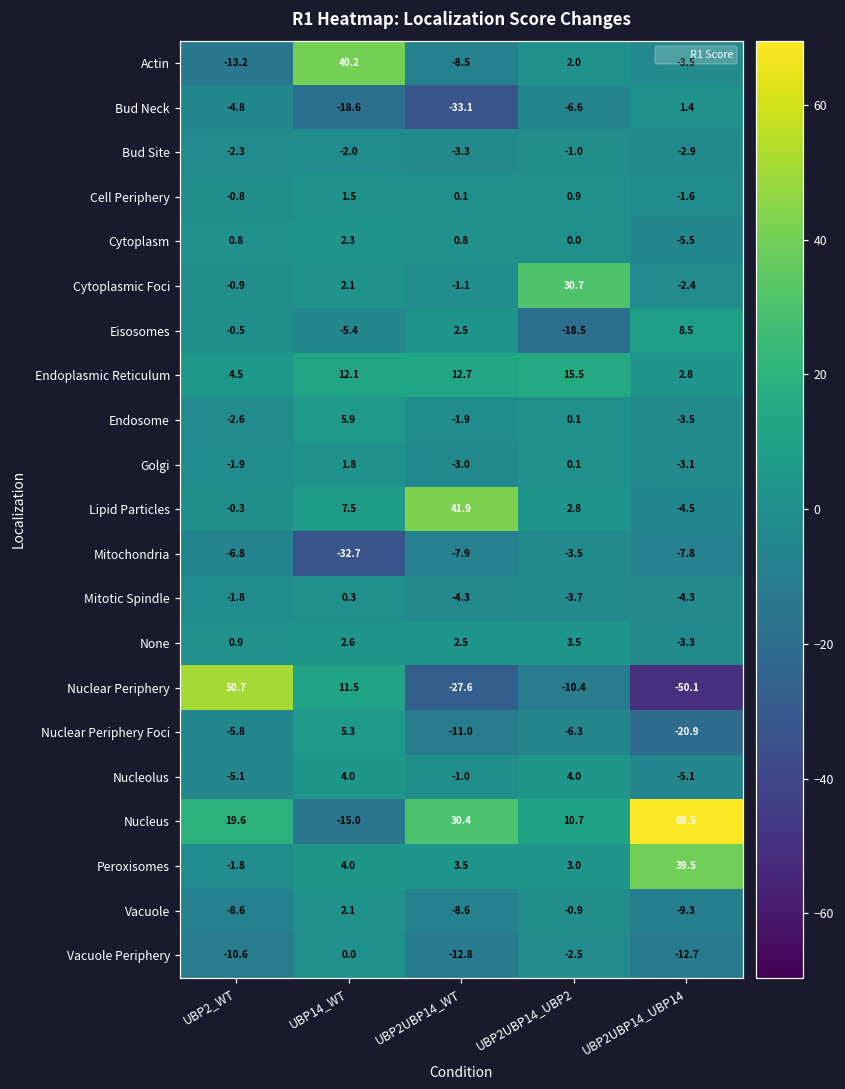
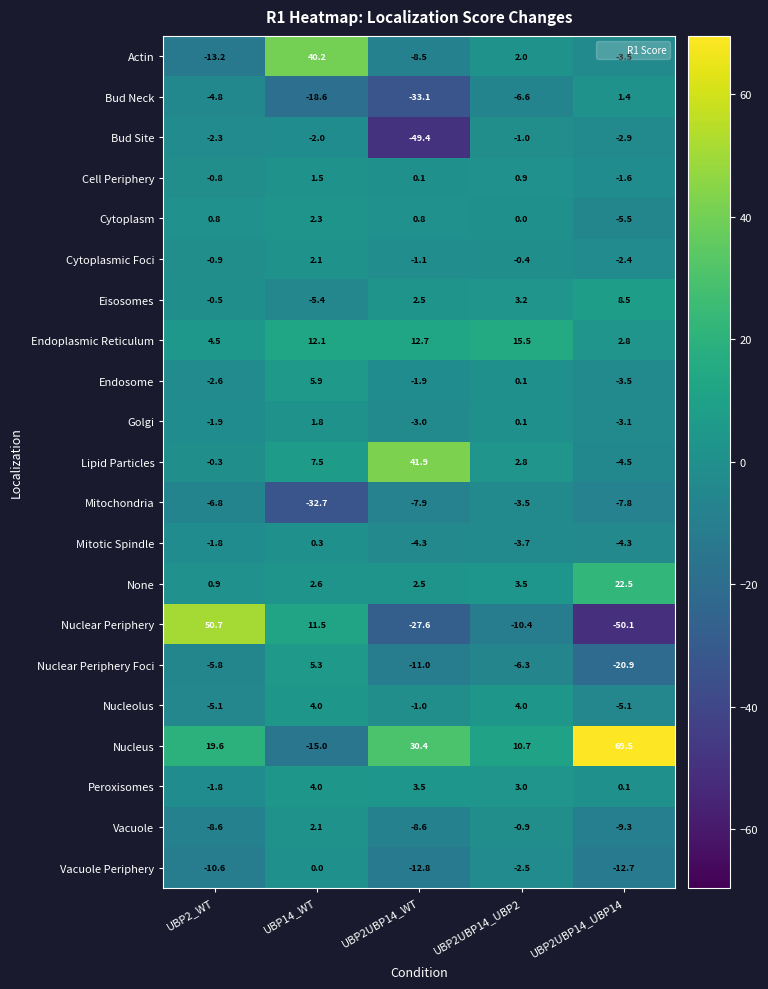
Bud Site, UBP2UBP14_WT: -3.3 -> -49.4
Cytoplasmic Foci, UBP2UBP14_UBP2: 30.7 -> -0.4
Eisosomes, UBP2UBP14_UBP2: -18.5 -> 3.2
None, UBP2UBP14_UBP14: -3.3 -> 22.5
Peroxisomes, UBP2UBP14_UBP14: 39.5 -> 0.1
